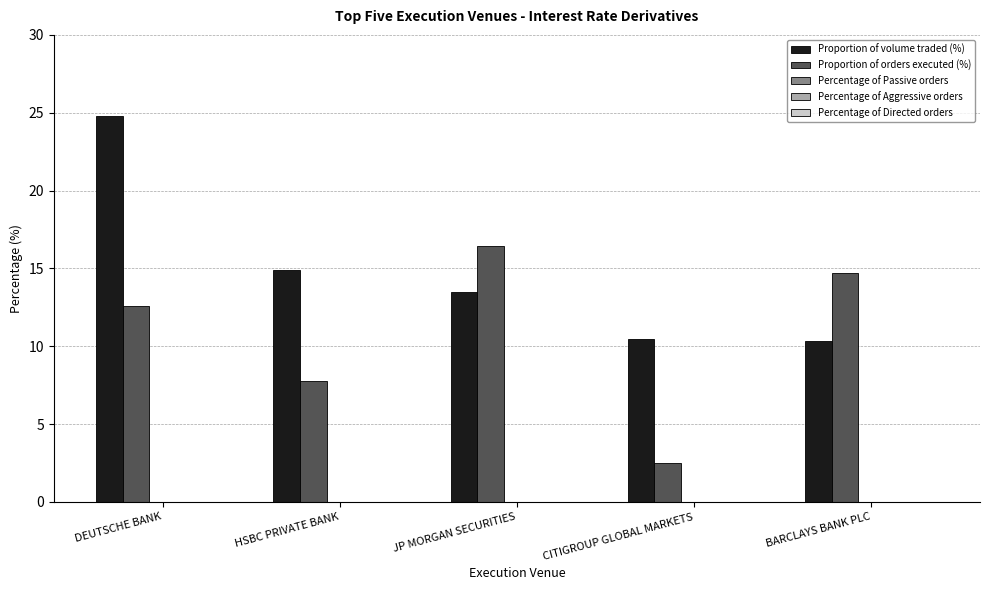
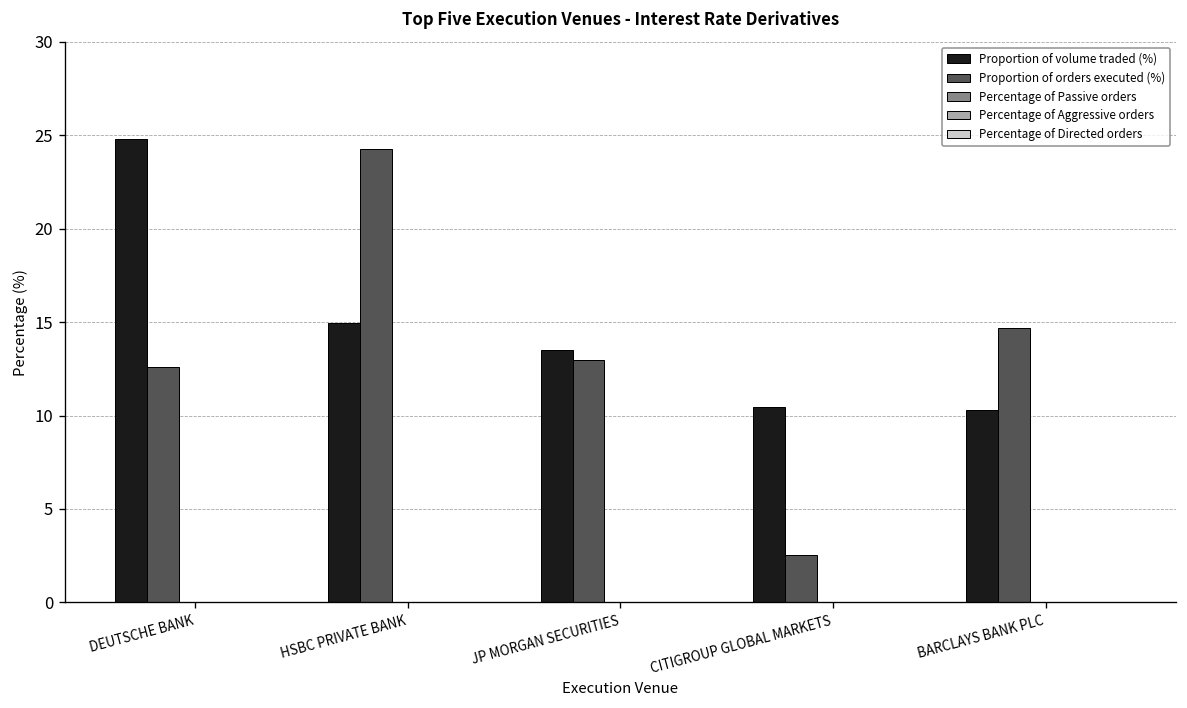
Proportion of orders executed (%), HSBC PRIVATE BANK: 7.8 -> 24.2
Proportion of orders executed (%), JP MORGAN SECURITIES: 16.4 -> 13.0
